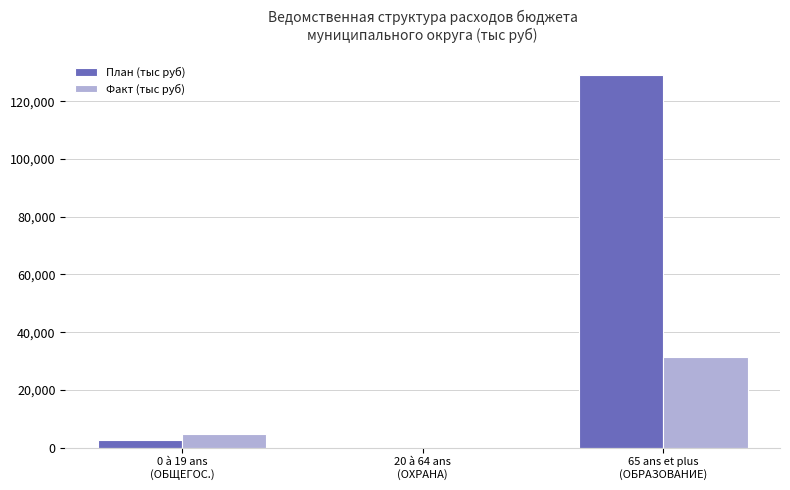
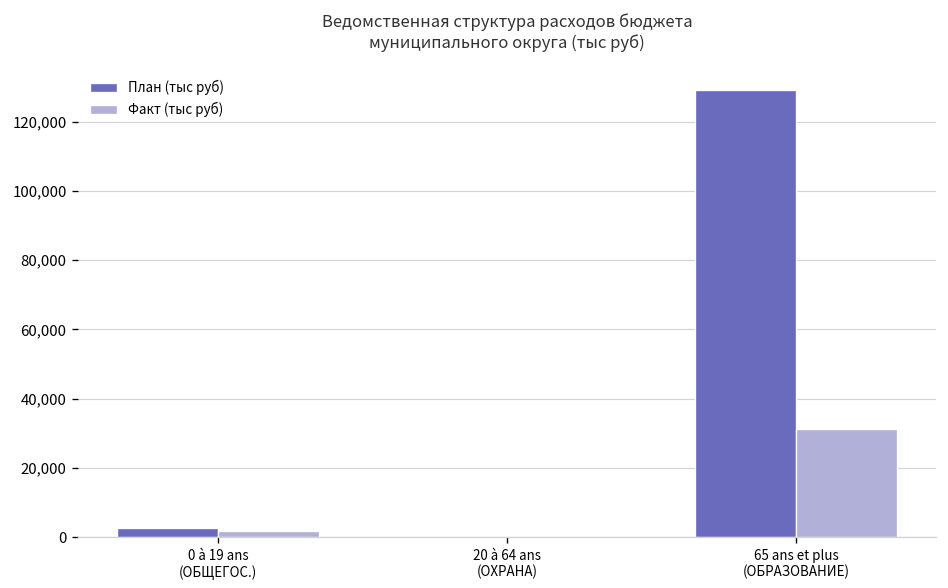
Факт (тыс руб), 0 à 19 ans (ОБЩЕГОС.): 5,000 -> 2,000
